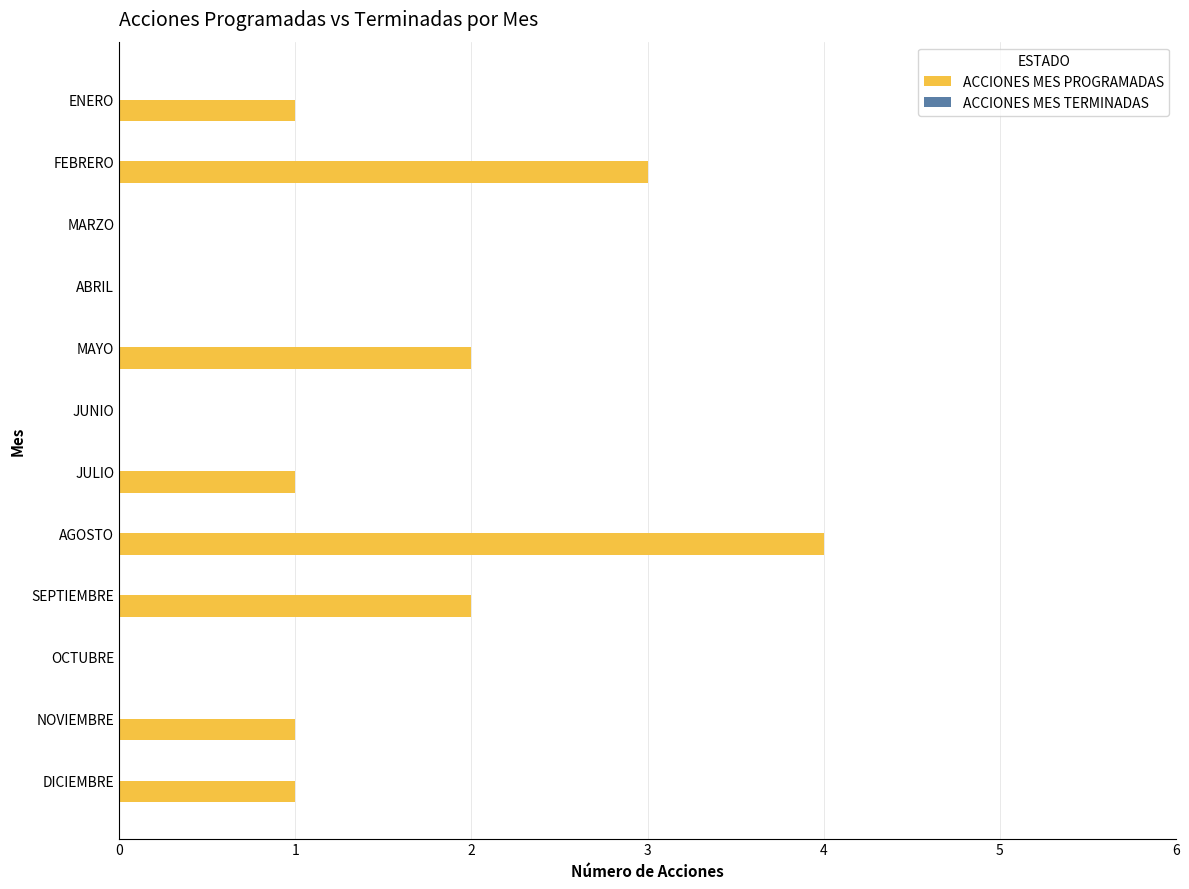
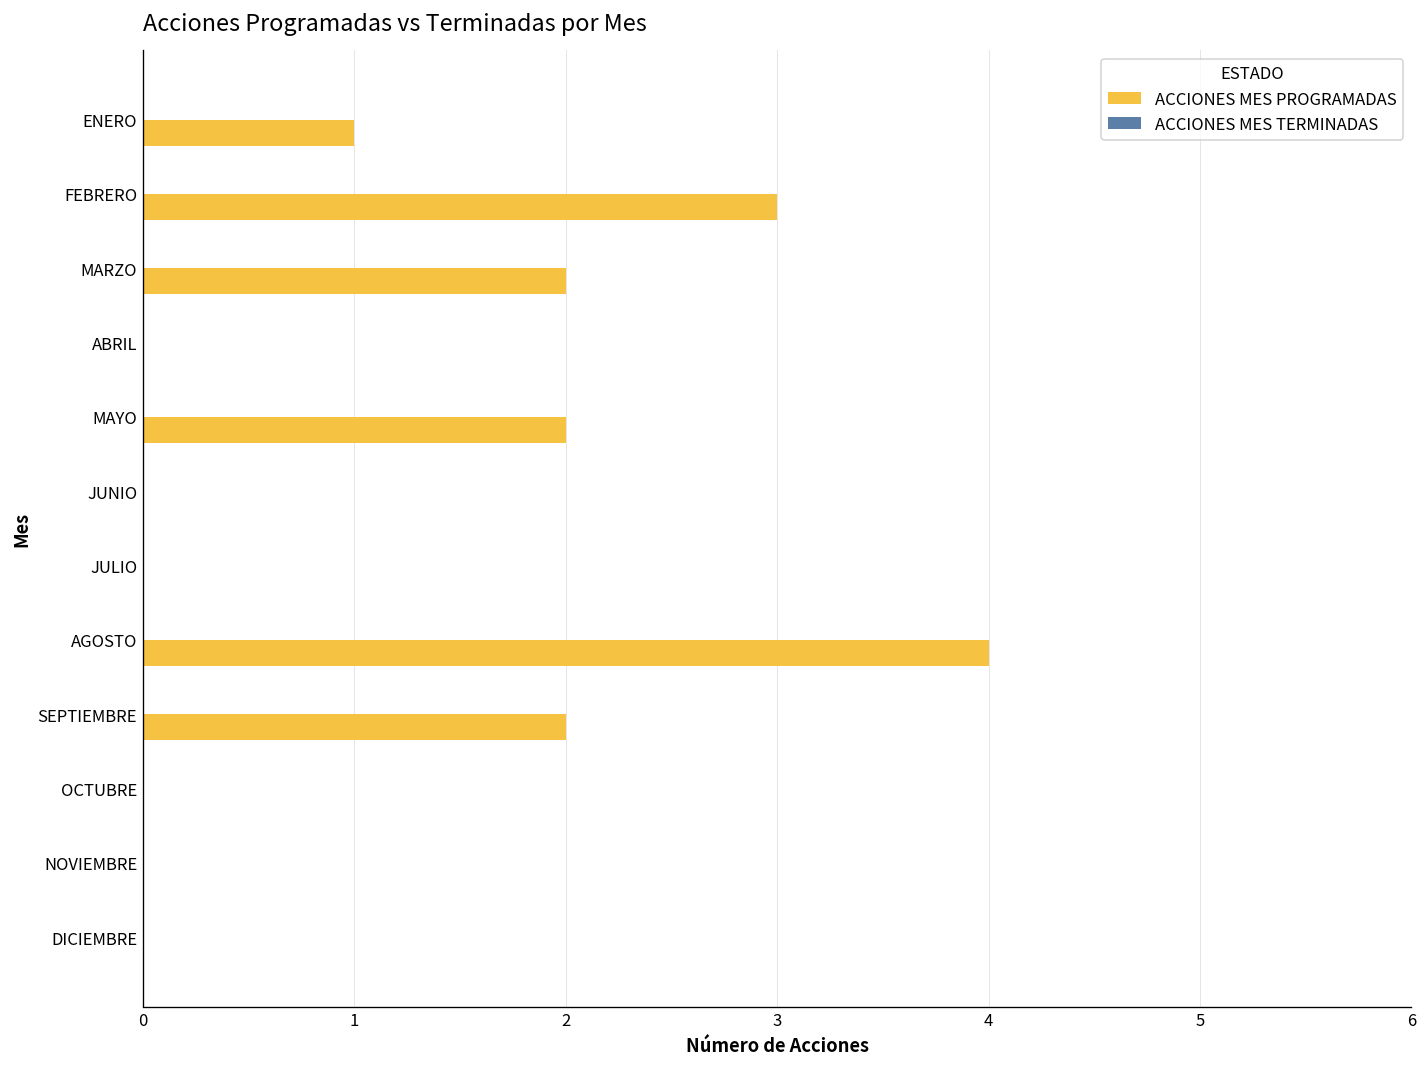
ACCIONES MES PROGRAMADAS, MARZO: 0 -> 2
ACCIONES MES PROGRAMADAS, JULIO: 1 -> 0
ACCIONES MES PROGRAMADAS, NOVIEMBRE: 1 -> 0
ACCIONES MES PROGRAMADAS, DICIEMBRE: 1 -> 0
